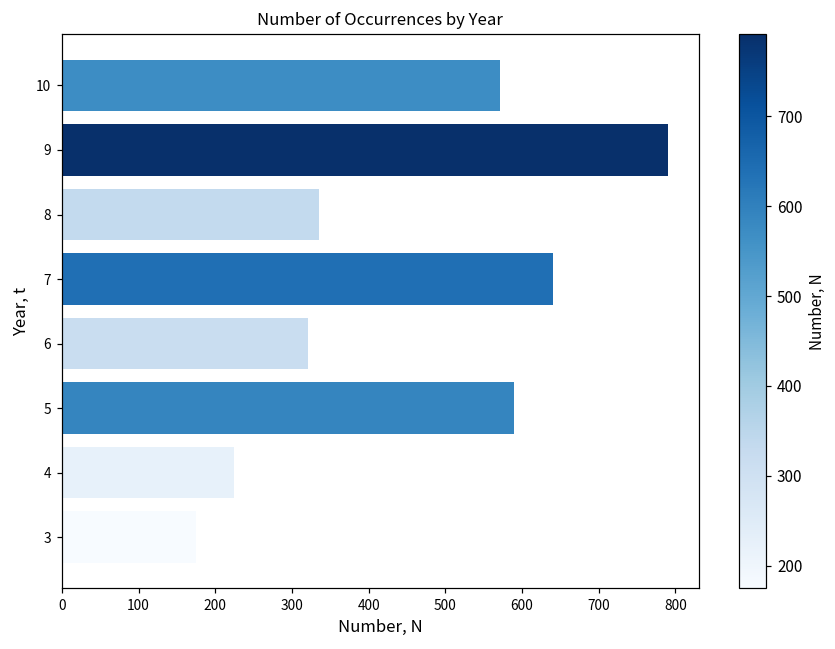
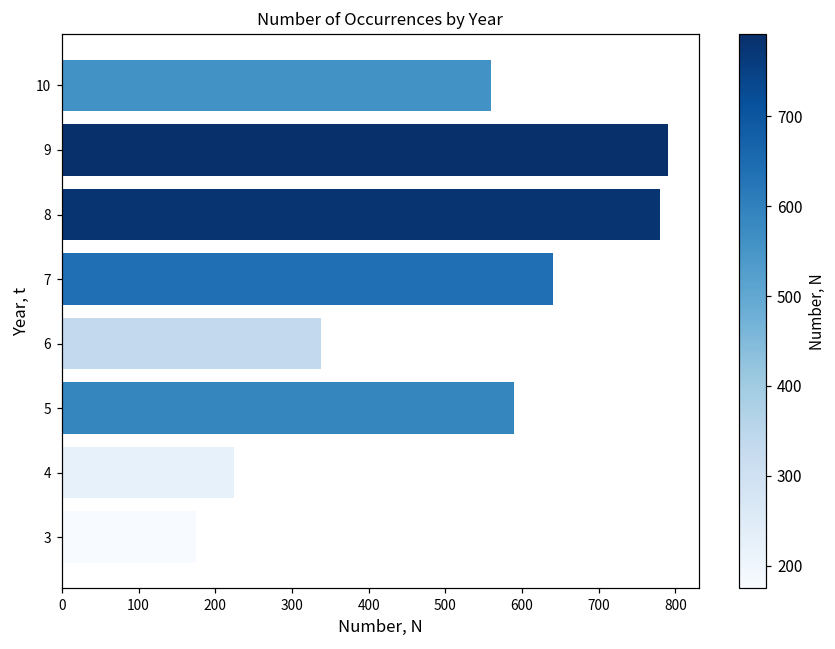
10: 570 -> 560
8: 340 -> 780
6: 320 -> 340
